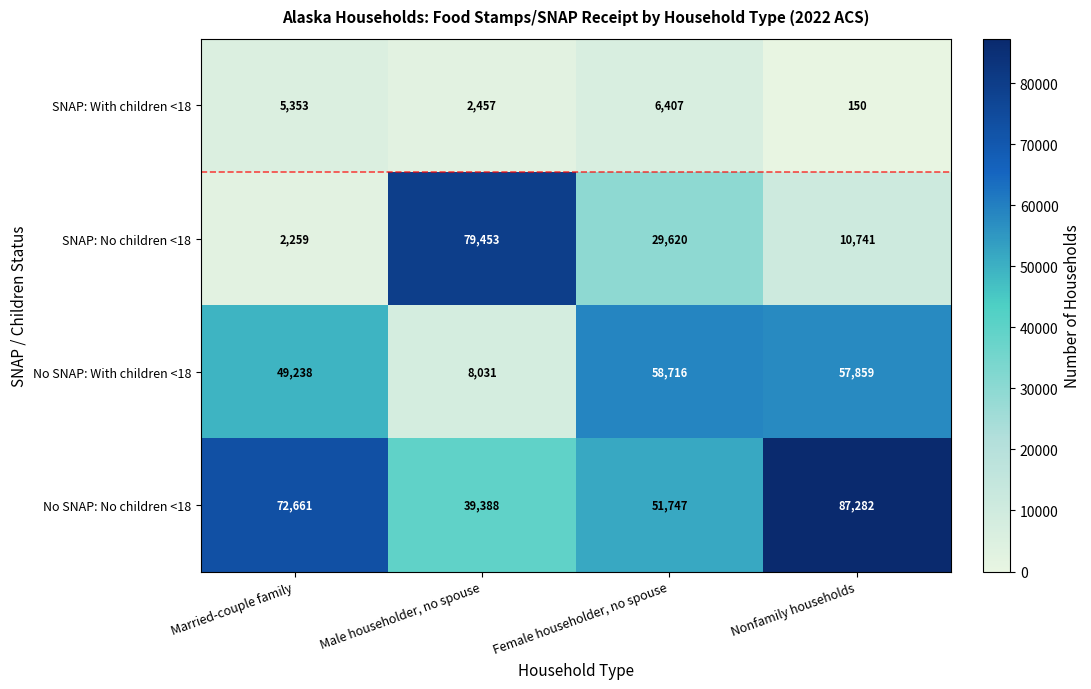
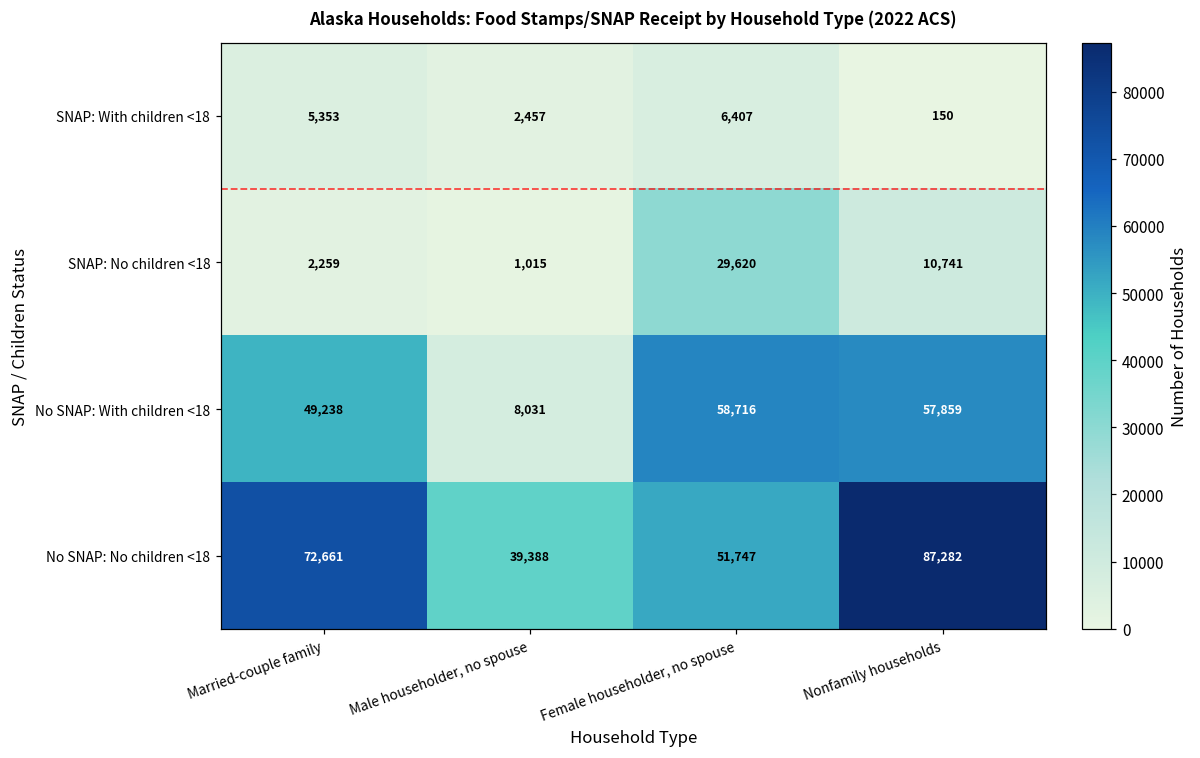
SNAP: No children <18, Male householder, no spouse: 79,453 -> 1,015
